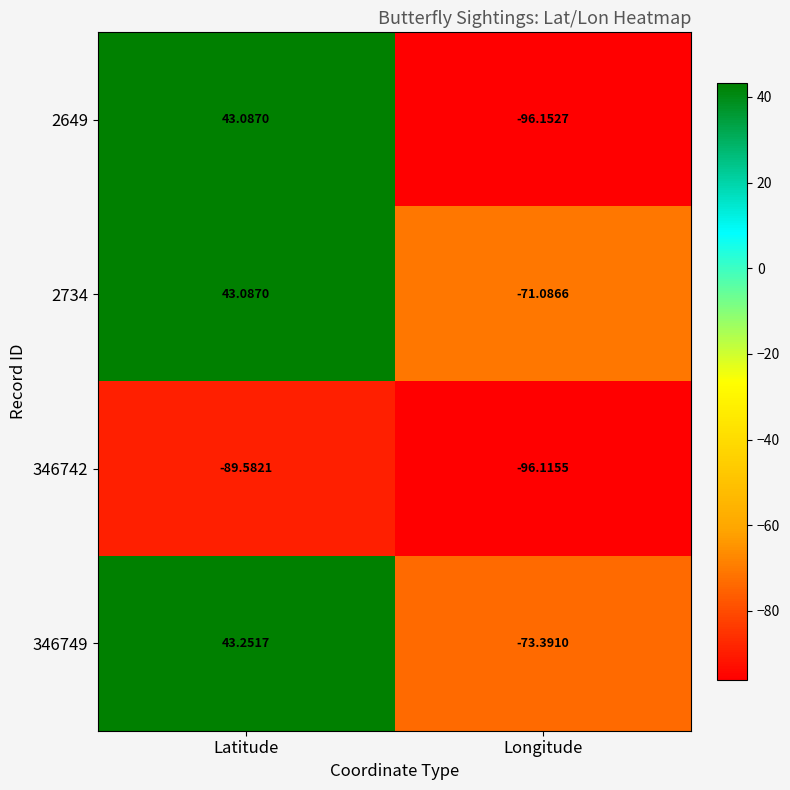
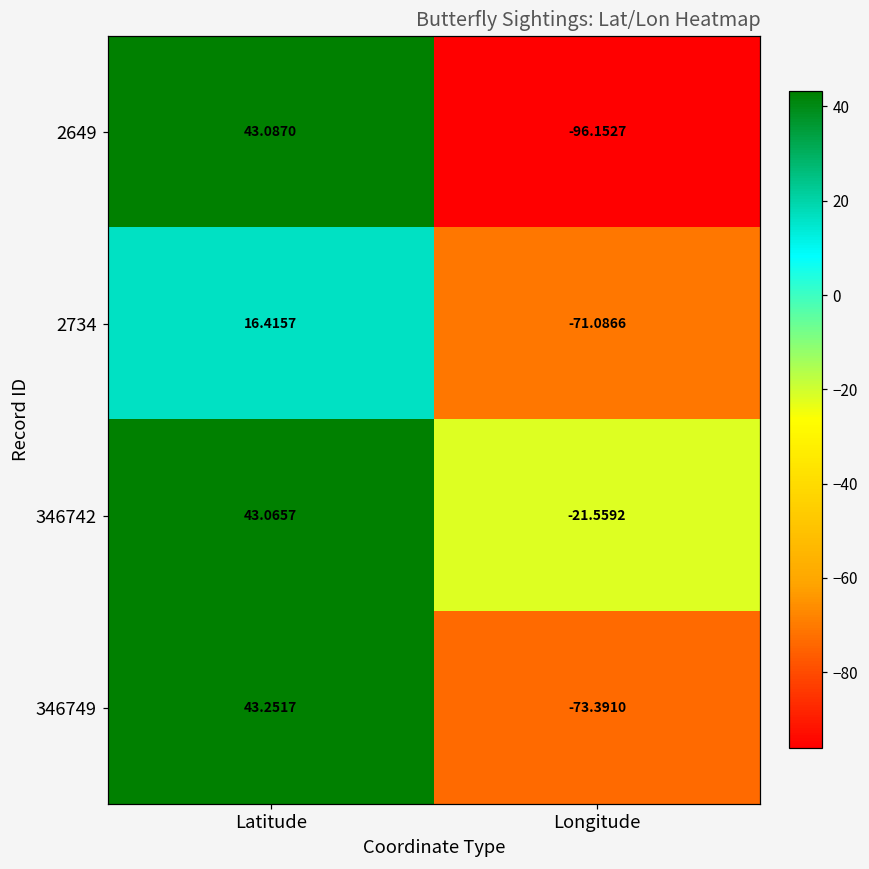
2734, Latitude: 43.0870 -> 16.4157
346742, Latitude: -89.5821 -> 43.0657
346742, Longitude: -96.1155 -> -21.5592
